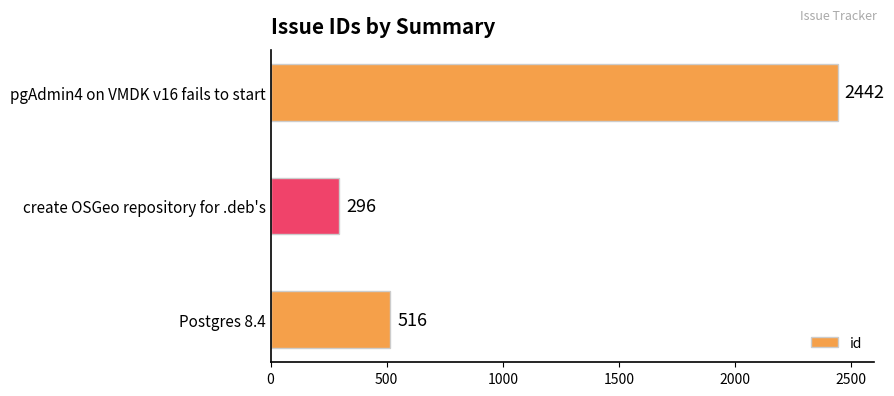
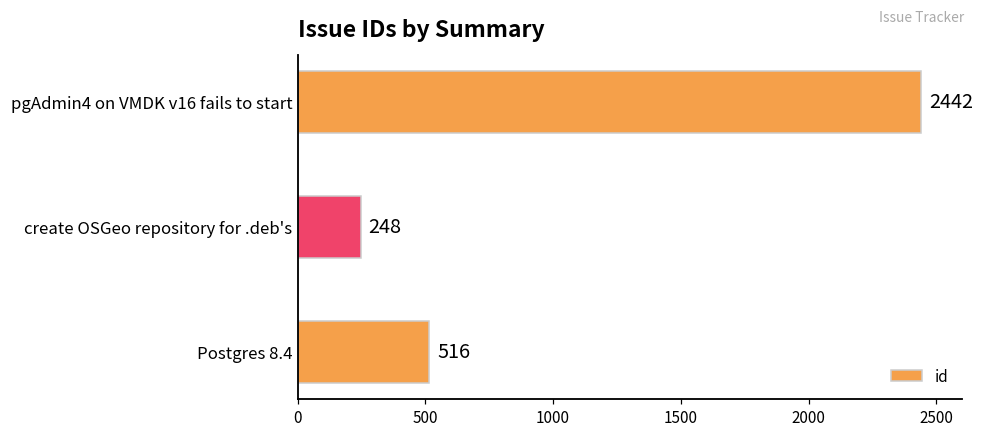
create OSGeo repository for .deb's: 296 -> 248
